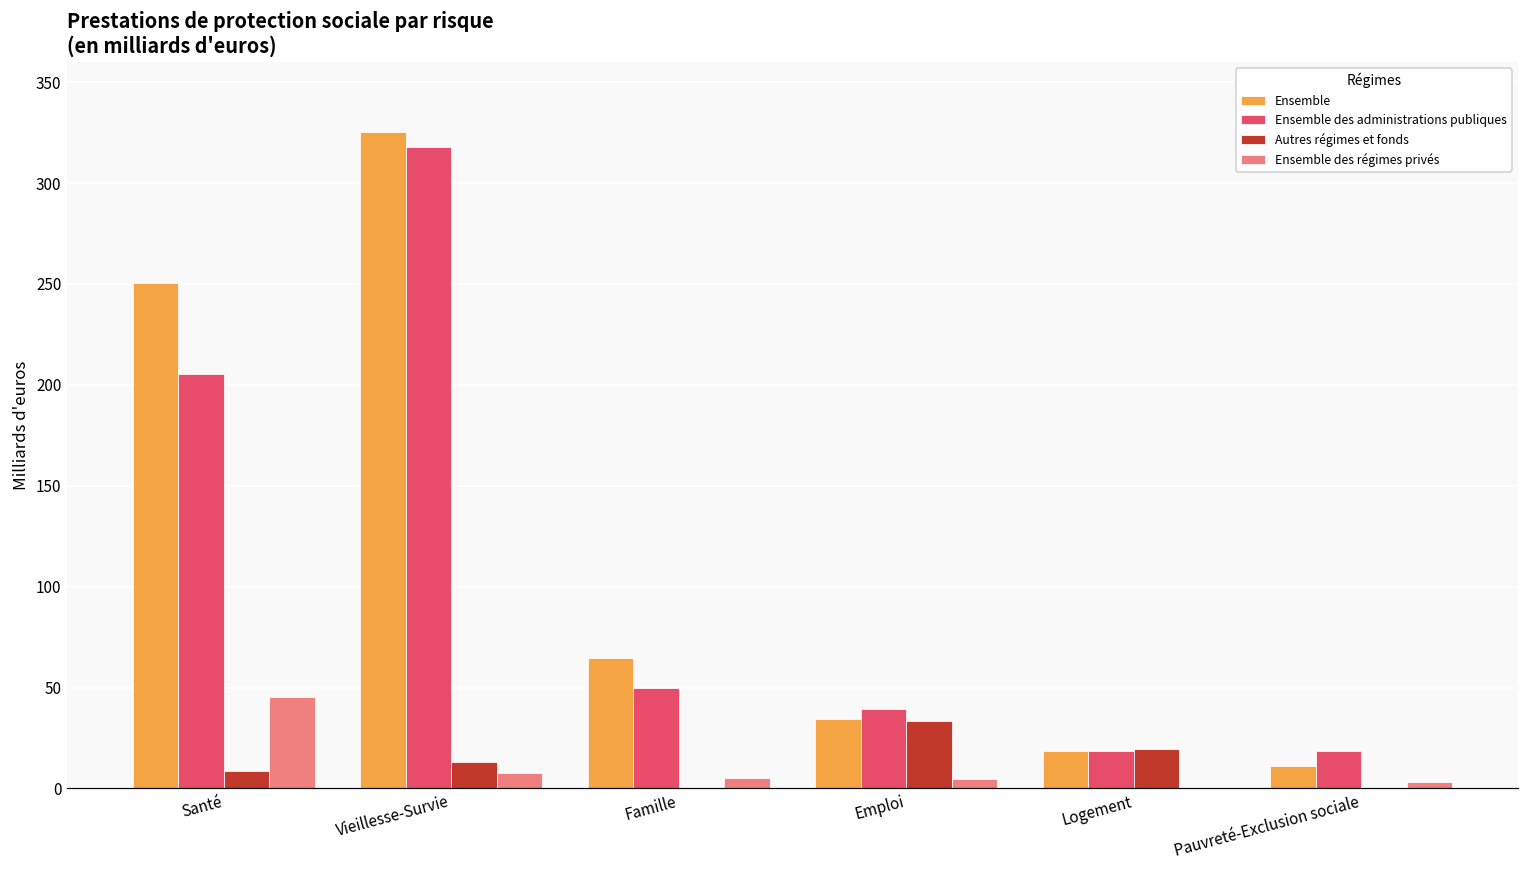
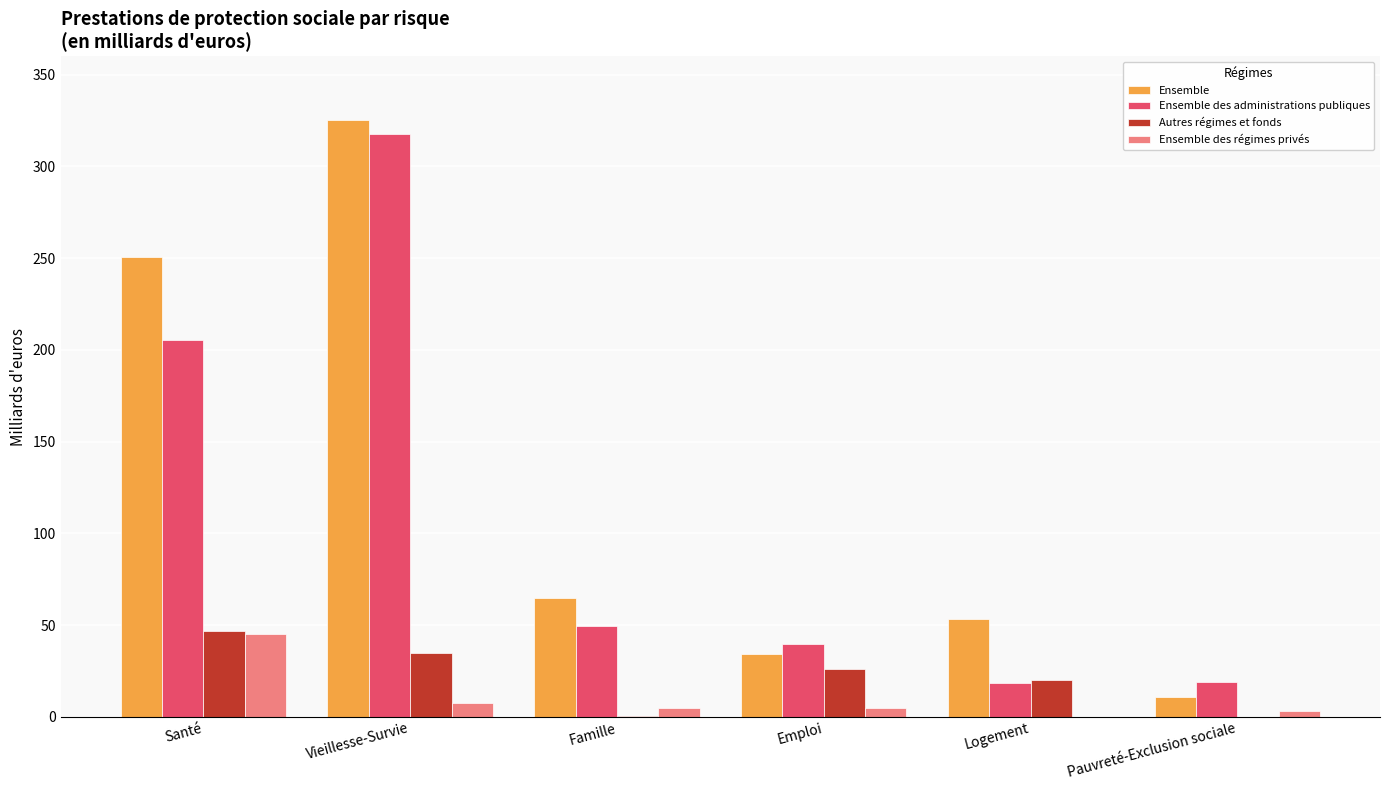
Autres régimes et fonds, Santé: 9 -> 47
Autres régimes et fonds, Vieillesse-Survie: 13 -> 35
Autres régimes et fonds, Emploi: 34 -> 26
Ensemble, Logement: 18 -> 53
